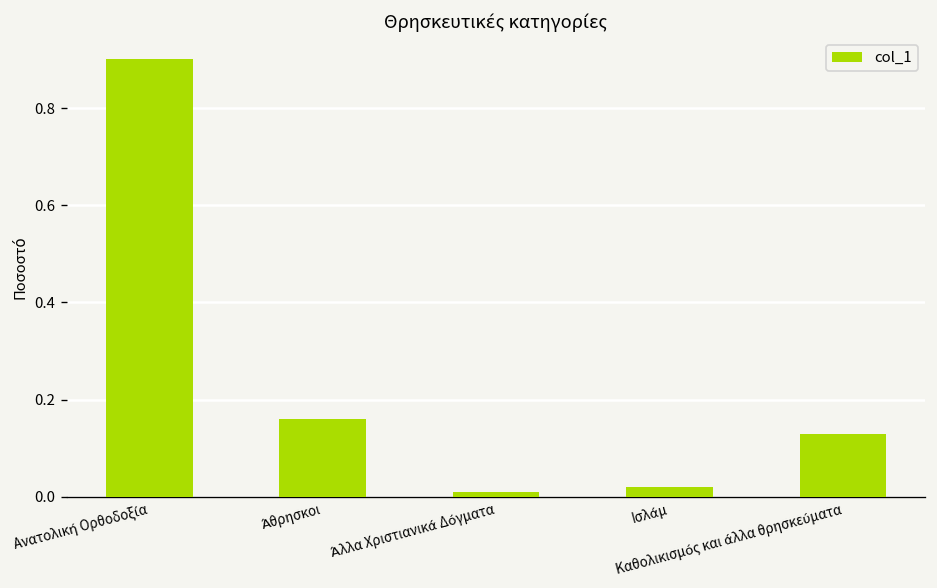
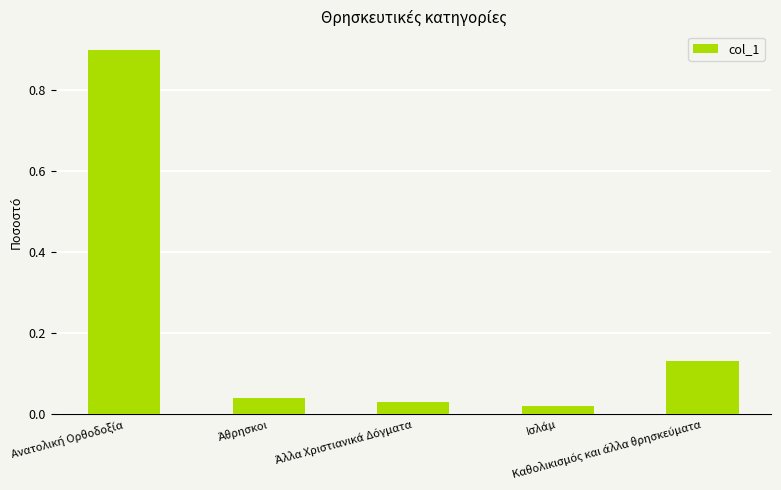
Άθρησκοι: 0.16 -> 0.04
Άλλα Χριστιανικά Δόγματα: 0.01 -> 0.03
